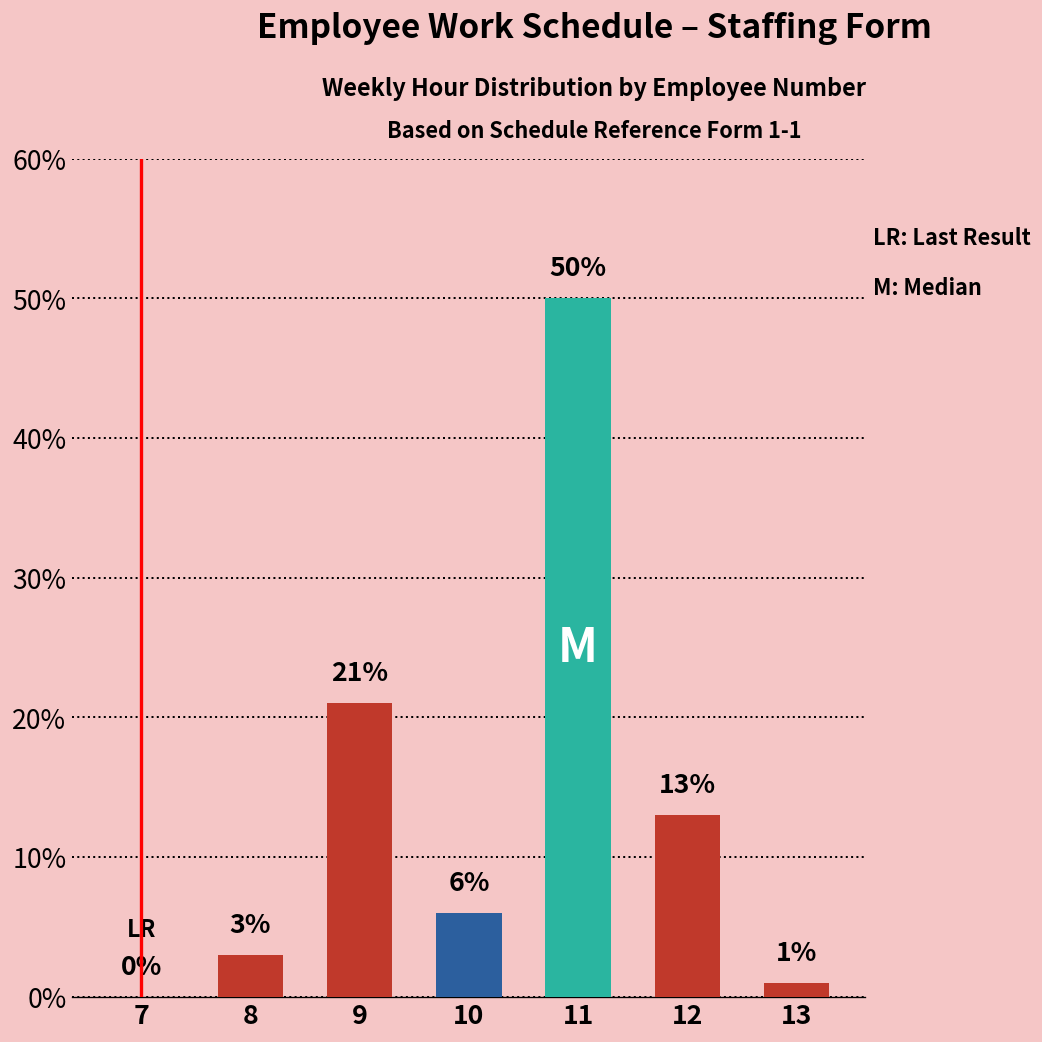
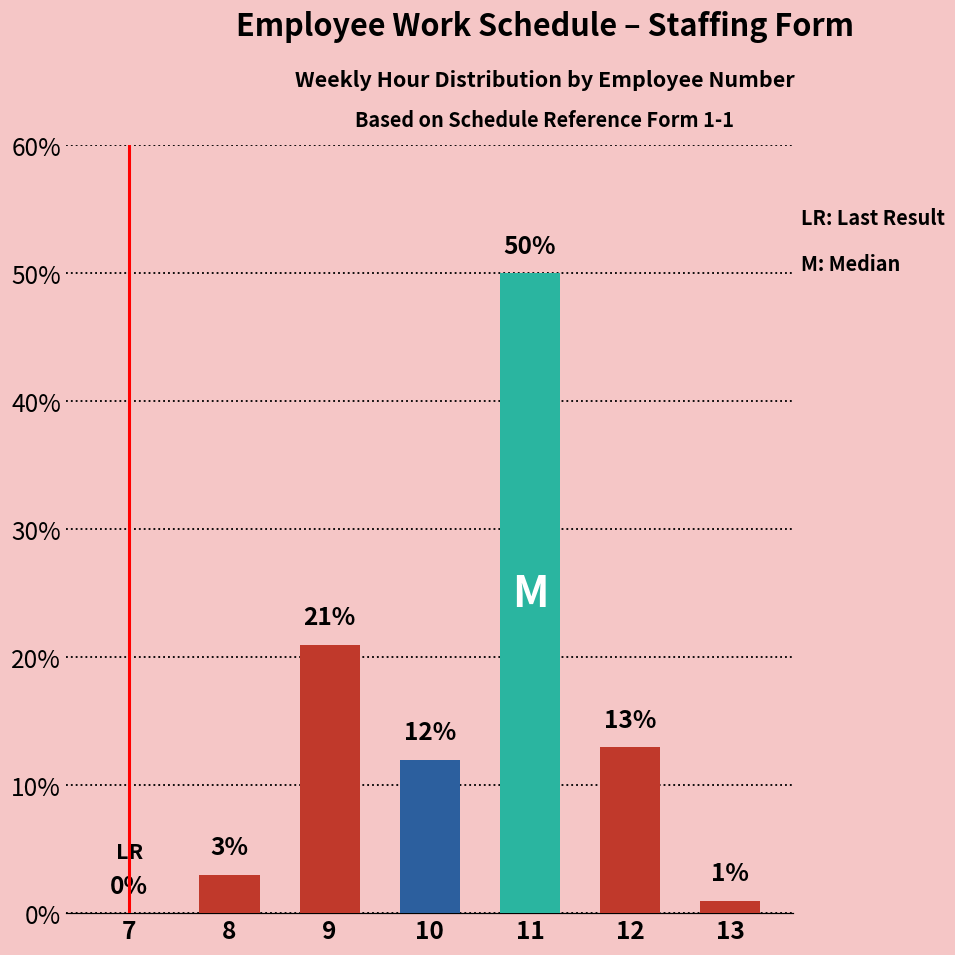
10: 6% -> 12%
